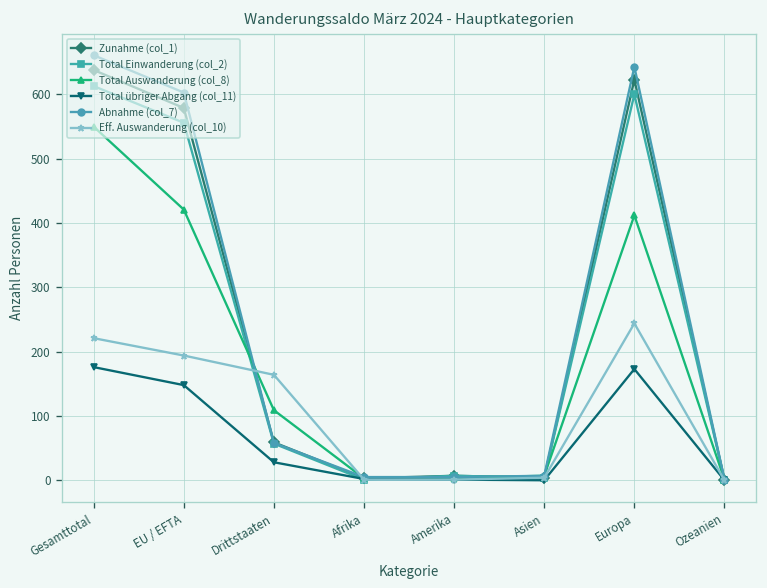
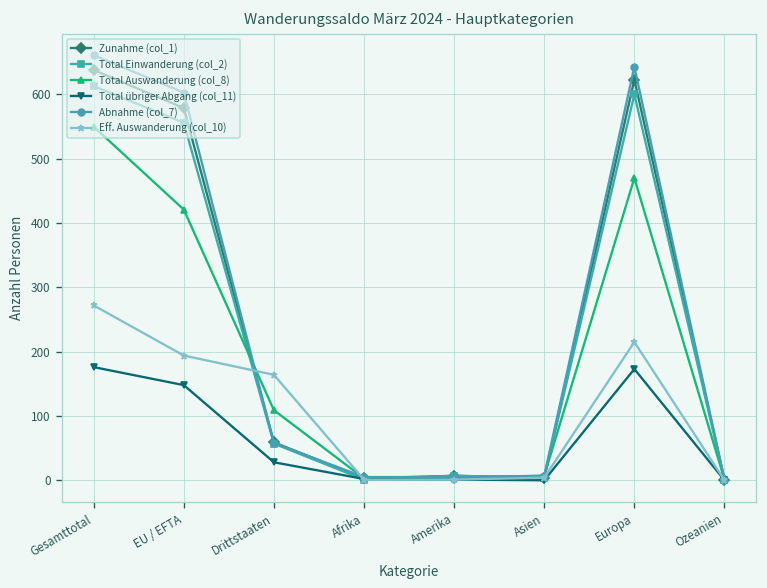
Eff. Auswanderung (col_10), Gesamttotal: 220 -> 270
Total Auswanderung (col_8), Europa: 410 -> 470
Eff. Auswanderung (col_10), Europa: 240 -> 220
